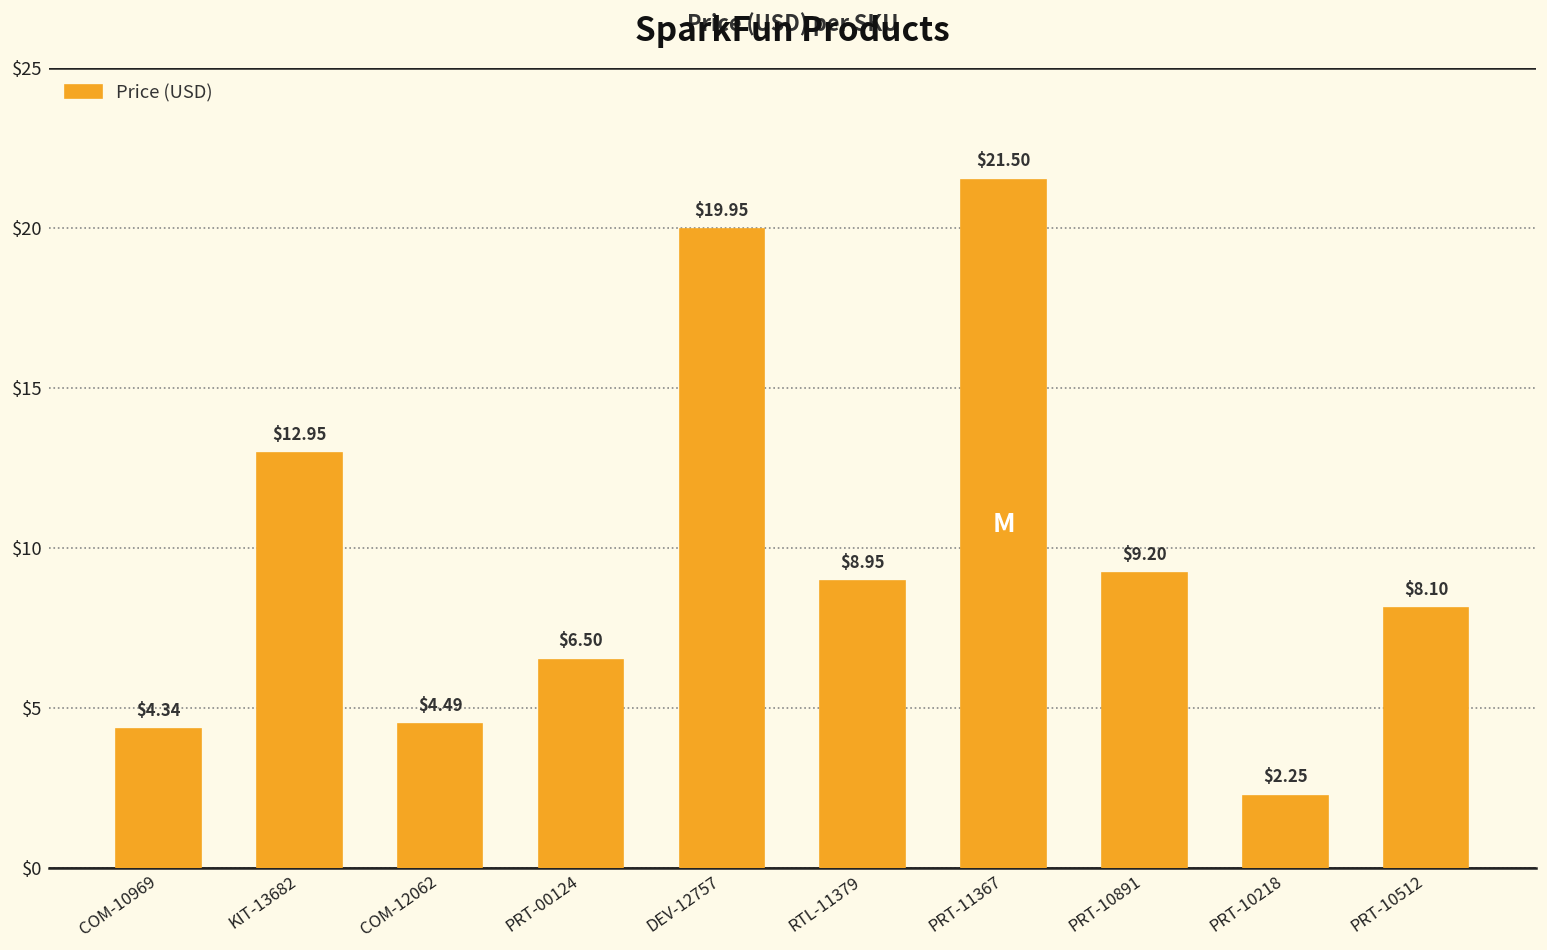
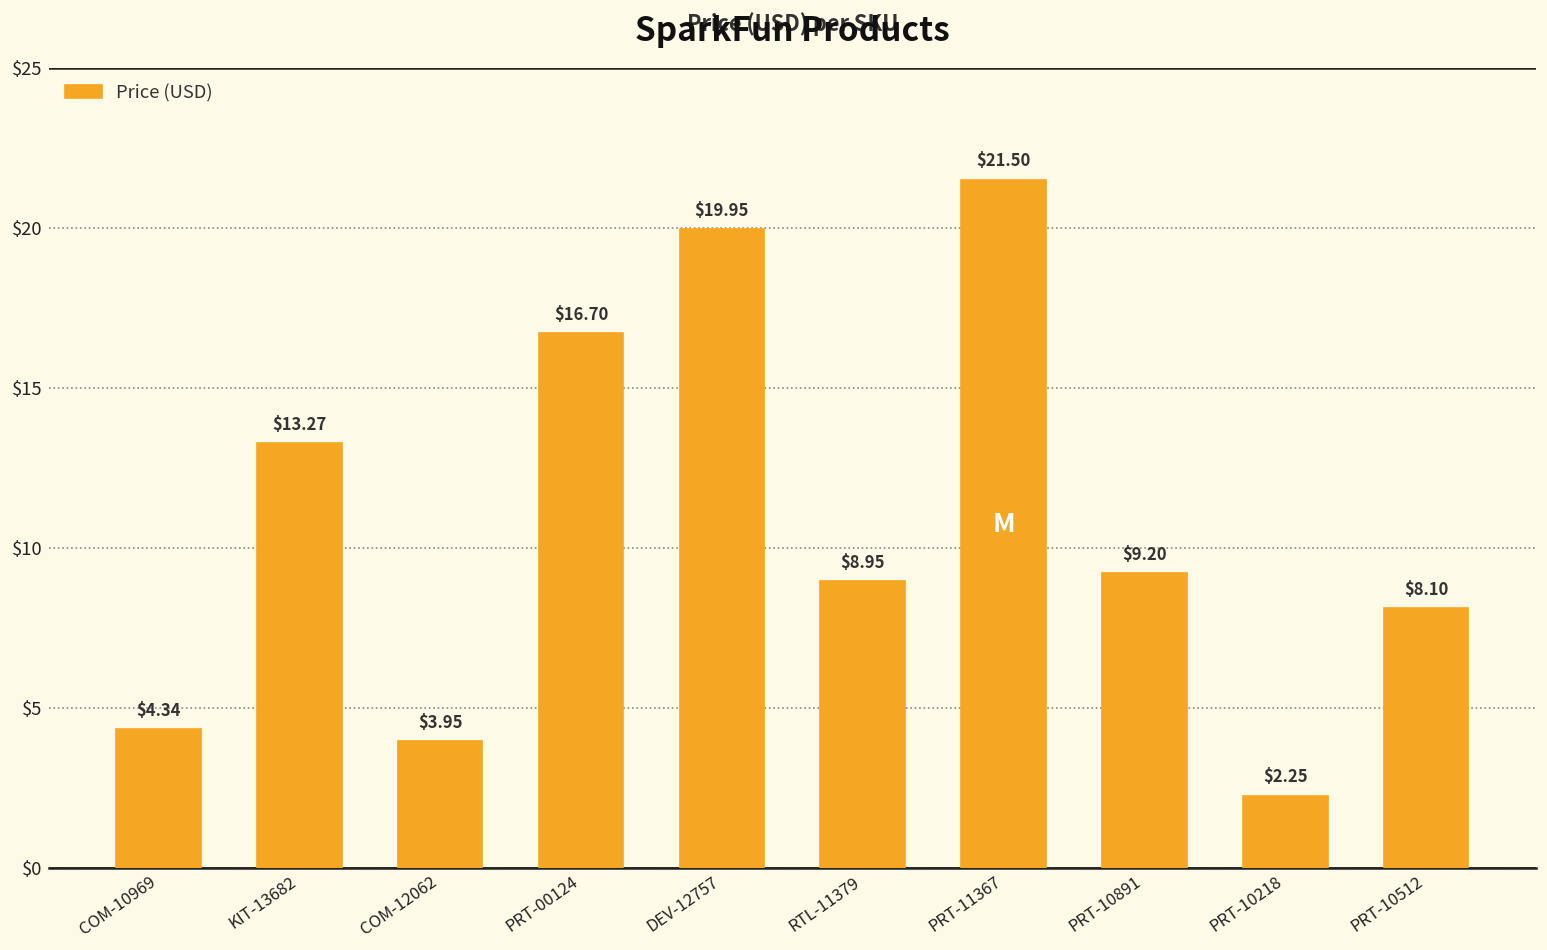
KIT-13682: $12.95 -> $13.27
COM-12062: $4.49 -> $3.95
PRT-00124: $6.50 -> $16.70
